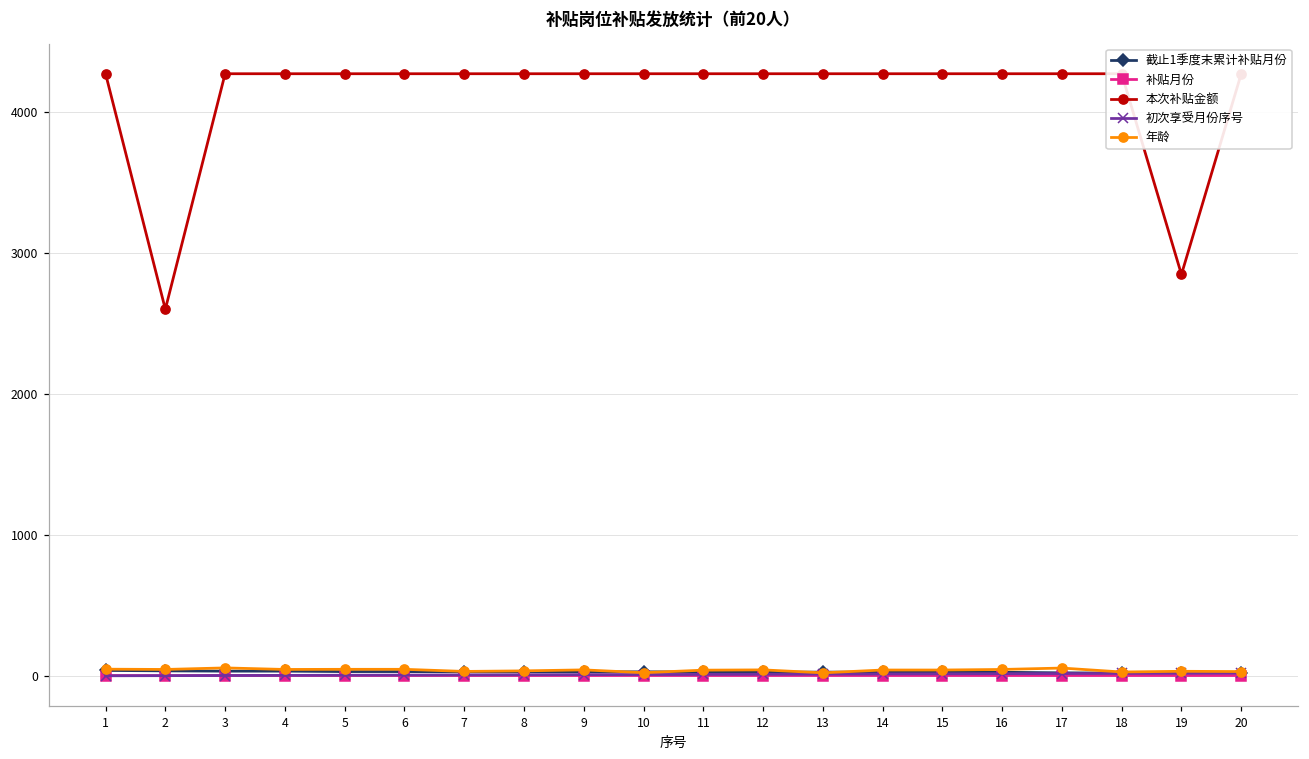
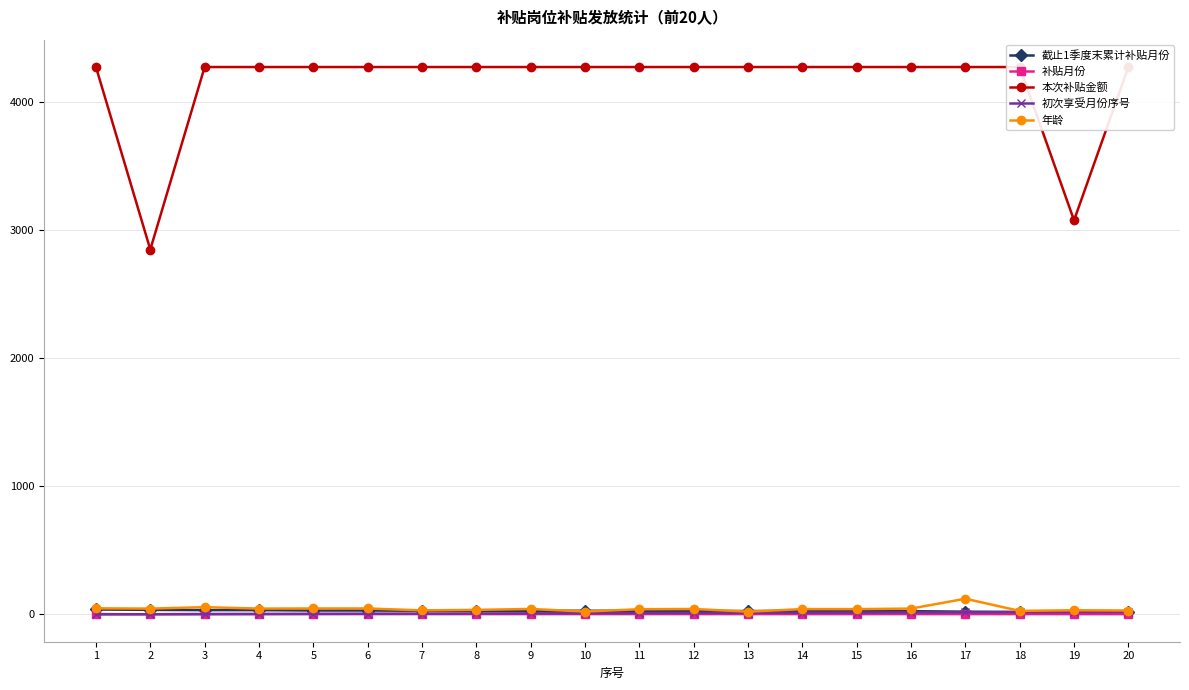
本次补贴金额, 2: 2600 -> 2850
年龄, 17: 60 -> 120
本次补贴金额, 19: 2850 -> 3080
